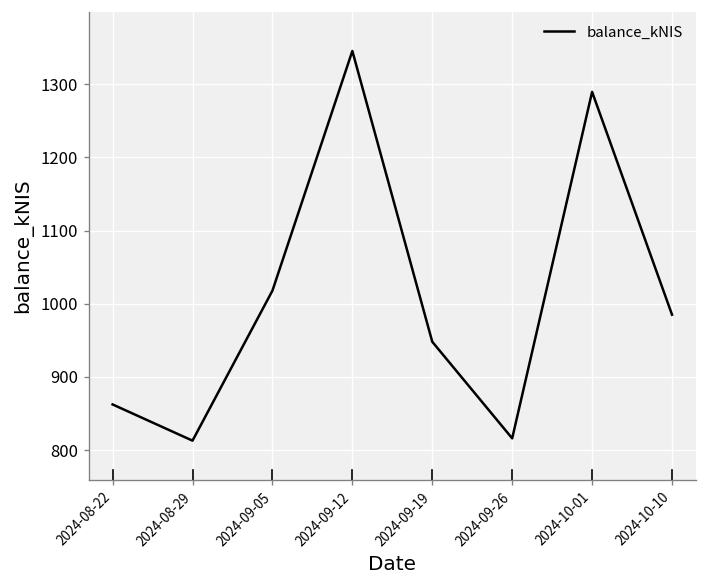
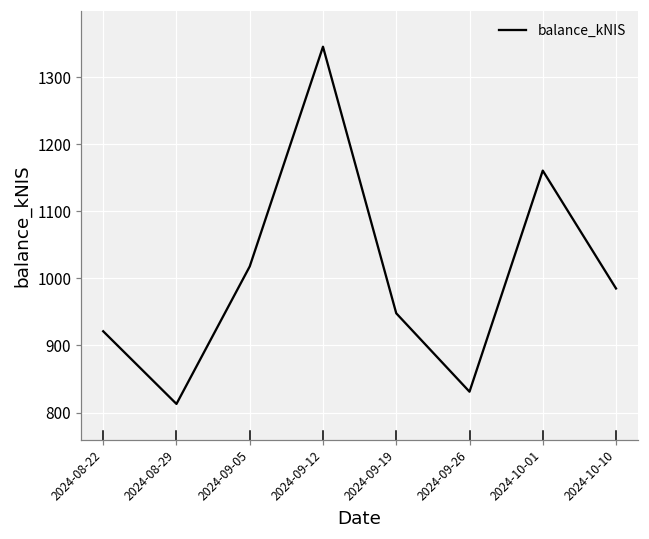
2024-08-22: 860 -> 920
2024-09-26: 820 -> 830
2024-10-01: 1290 -> 1160
